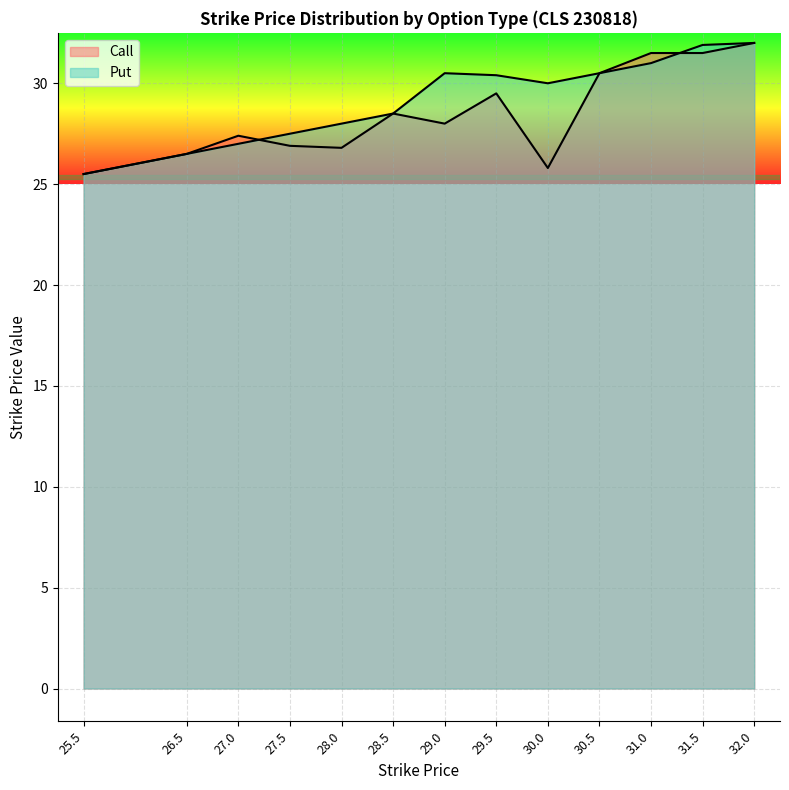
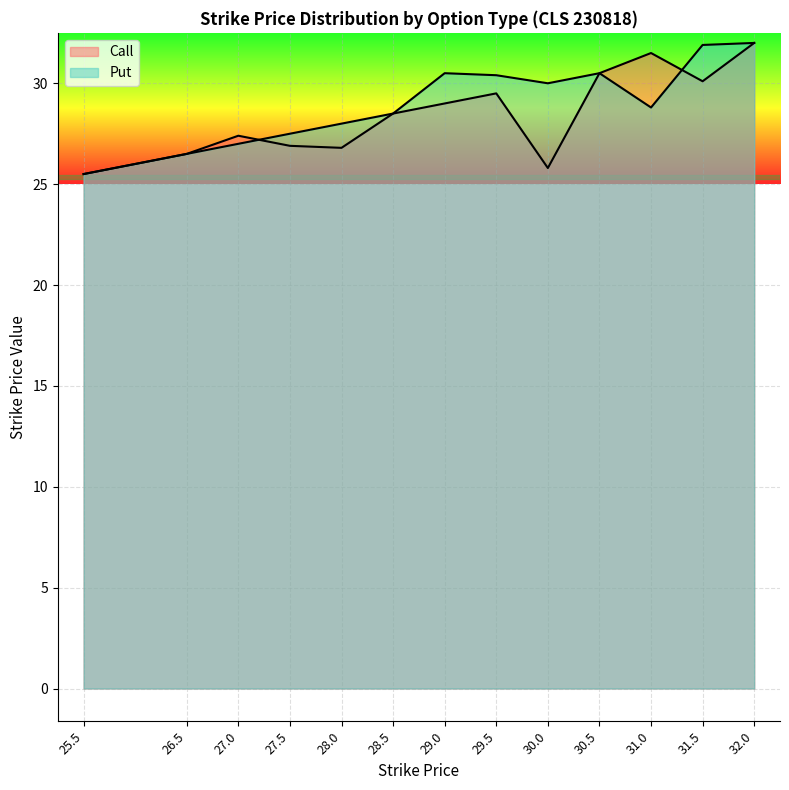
Call, 29.0: 28 -> 29
Put, 31.0: 31.0 -> 28.8
Call, 31.5: 31.5 -> 30.1
